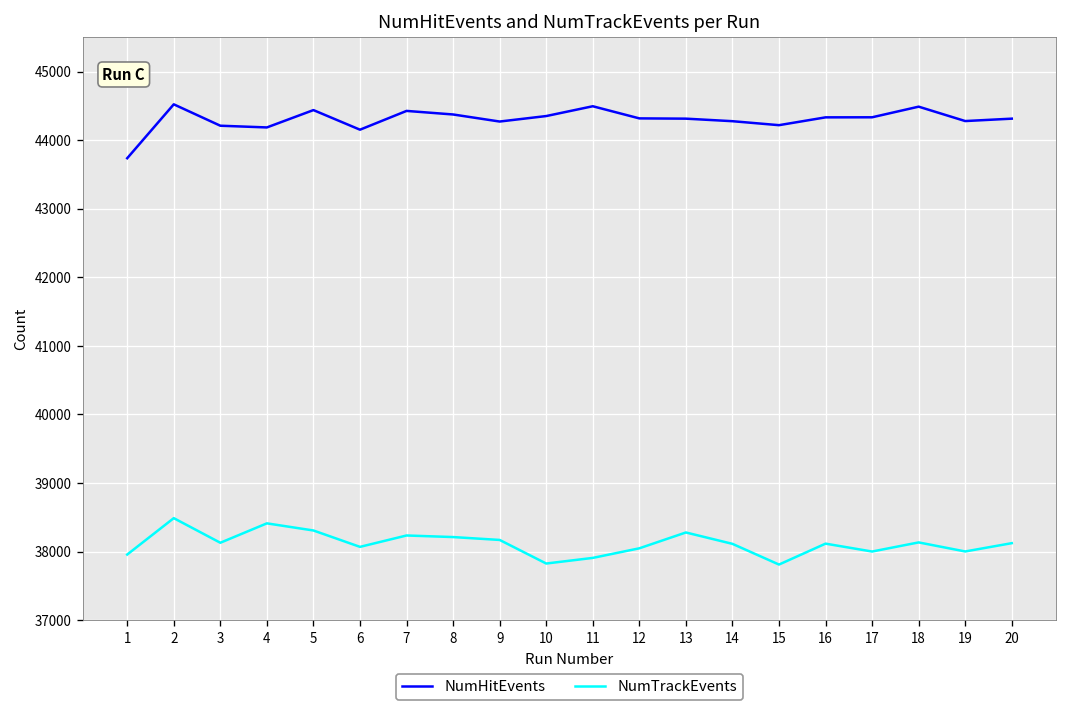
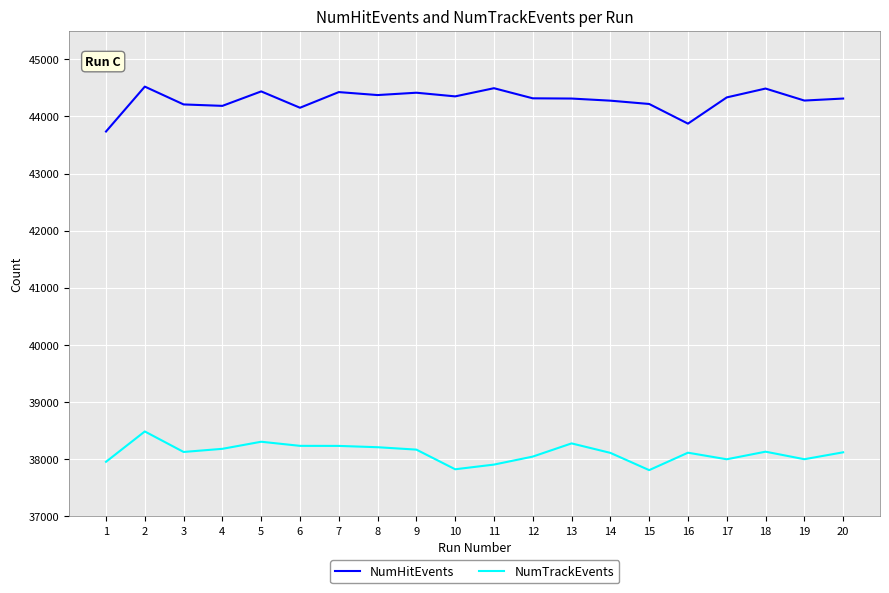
NumTrackEvents, 4: 38400 -> 38200
NumTrackEvents, 6: 38100 -> 38200
NumHitEvents, 9: 44300 -> 44400
NumHitEvents, 16: 44300 -> 43900
